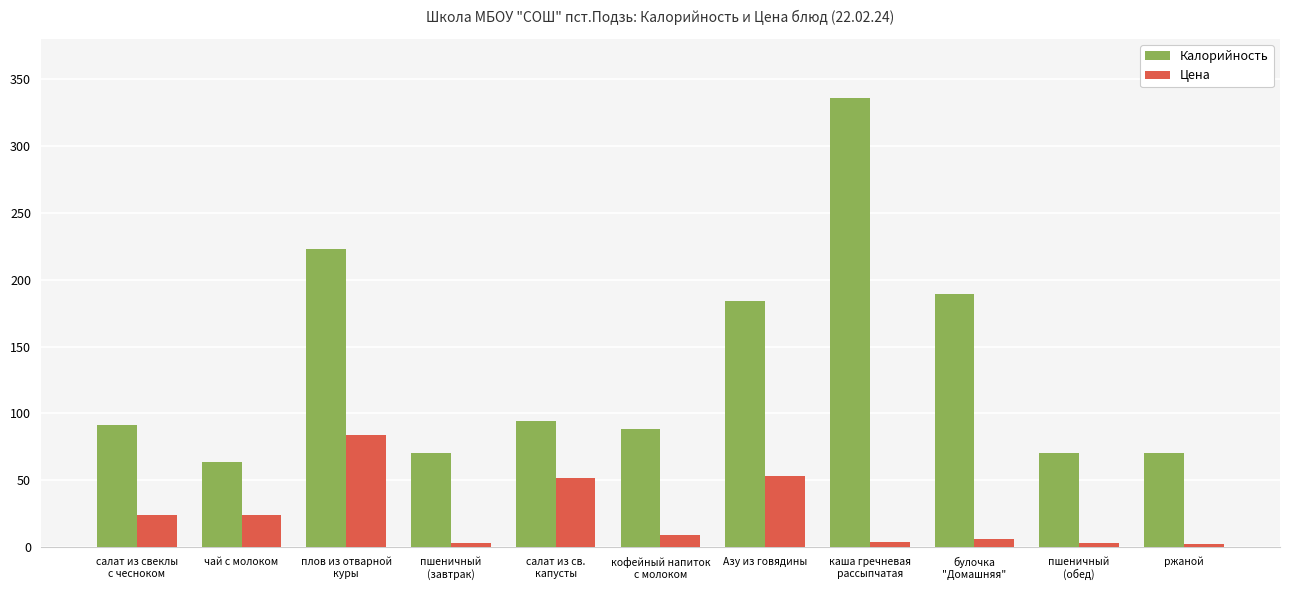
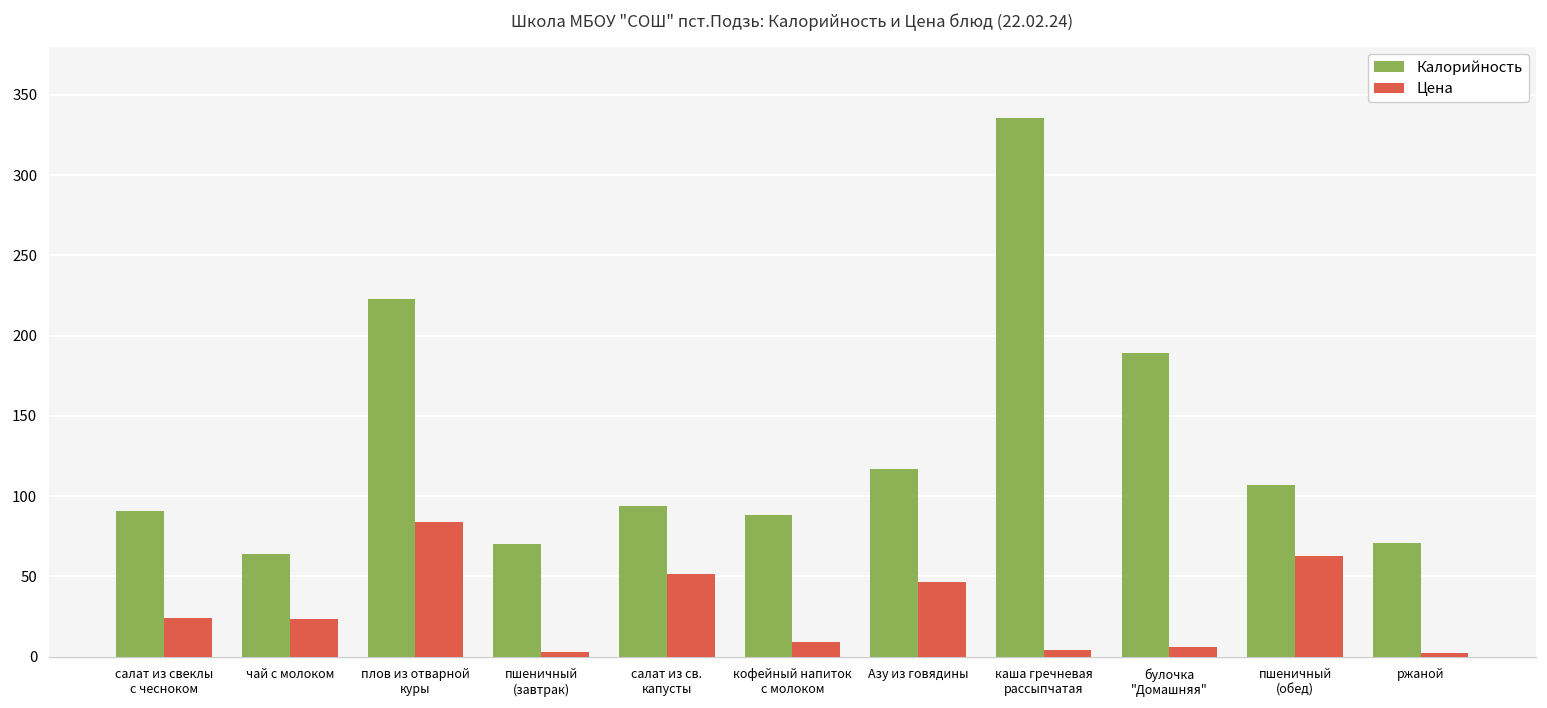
Калорийность, Азу из говядины: 184 -> 117
Цена, Азу из говядины: 54 -> 47
Калорийность, пшеничный (обед): 70 -> 107
Цена, пшеничный (обед): 3 -> 63
